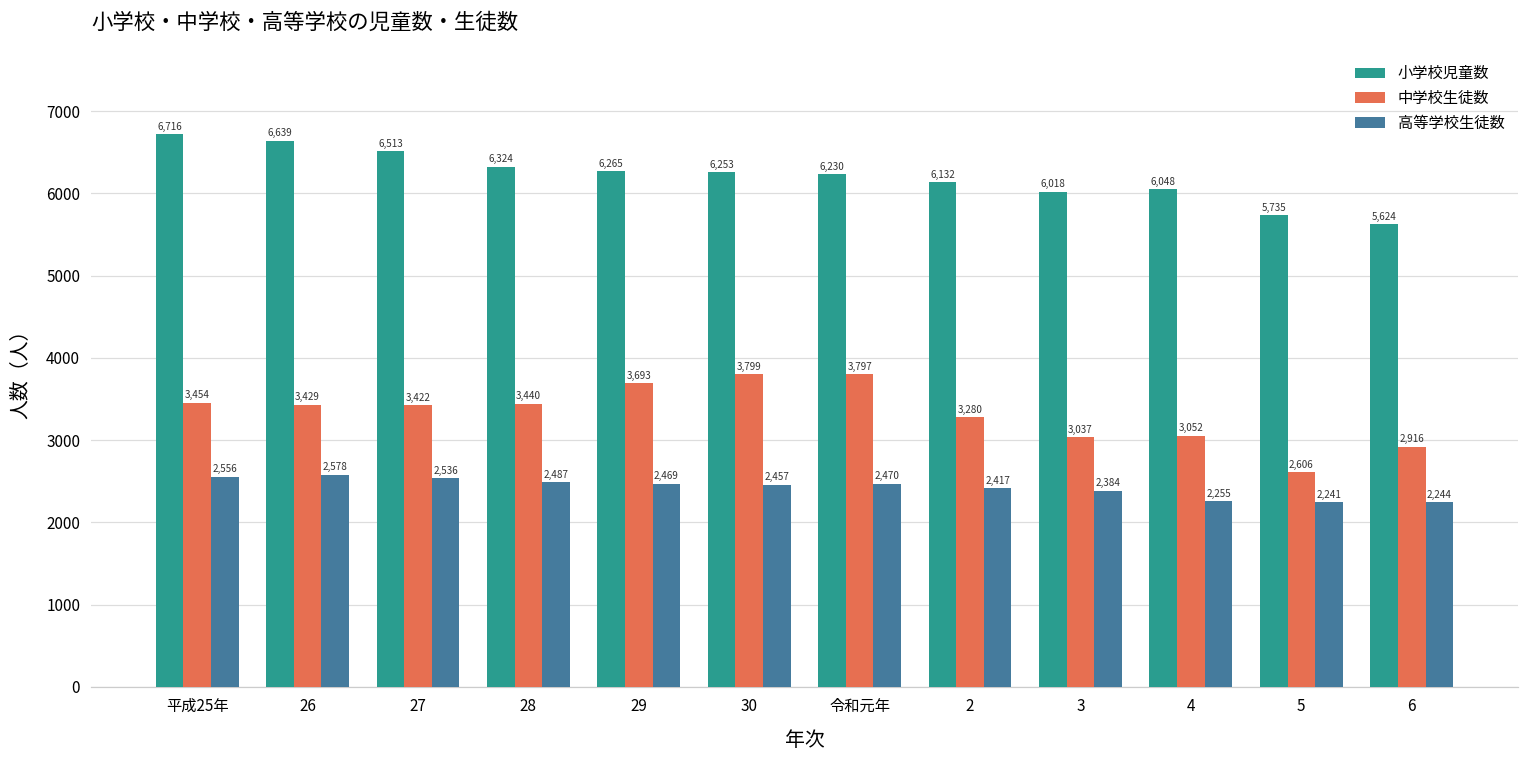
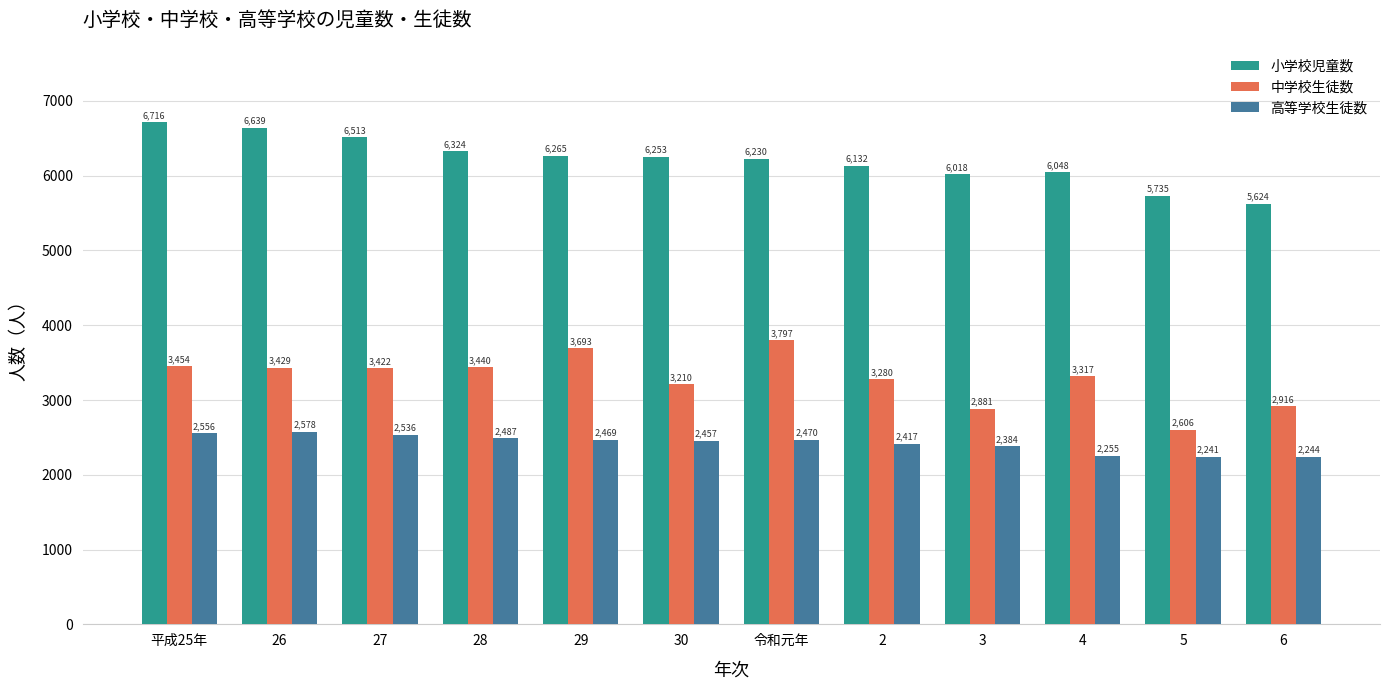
中学校生徒数, 30: 3,799 -> 3,210
中学校生徒数, 3: 3,037 -> 2,881
中学校生徒数, 4: 3,052 -> 3,317
